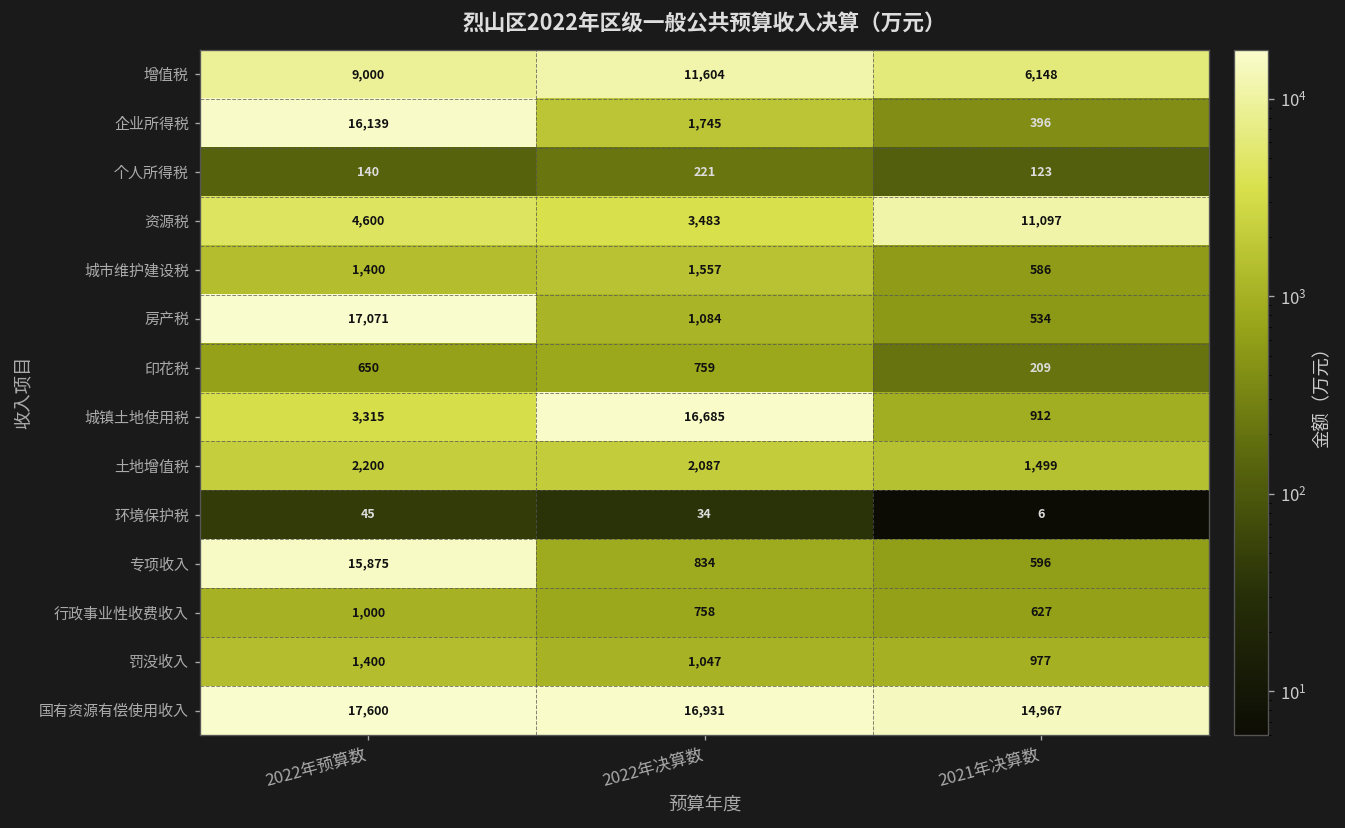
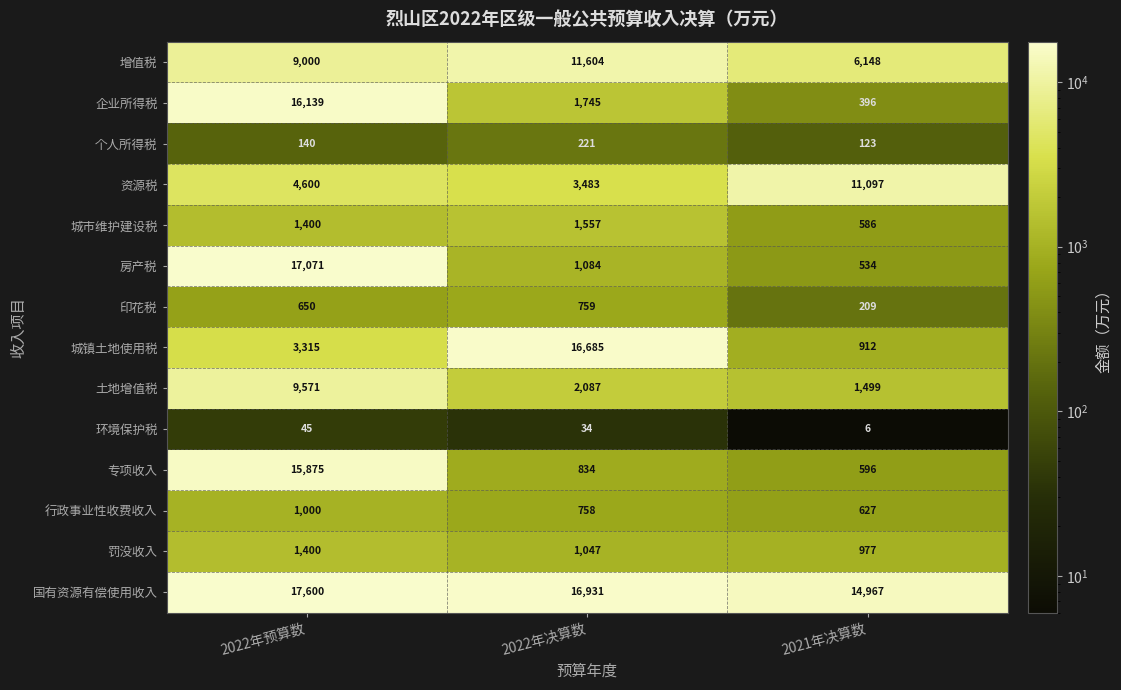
土地增值税, 2022年预算数: 2,200 -> 9,571
